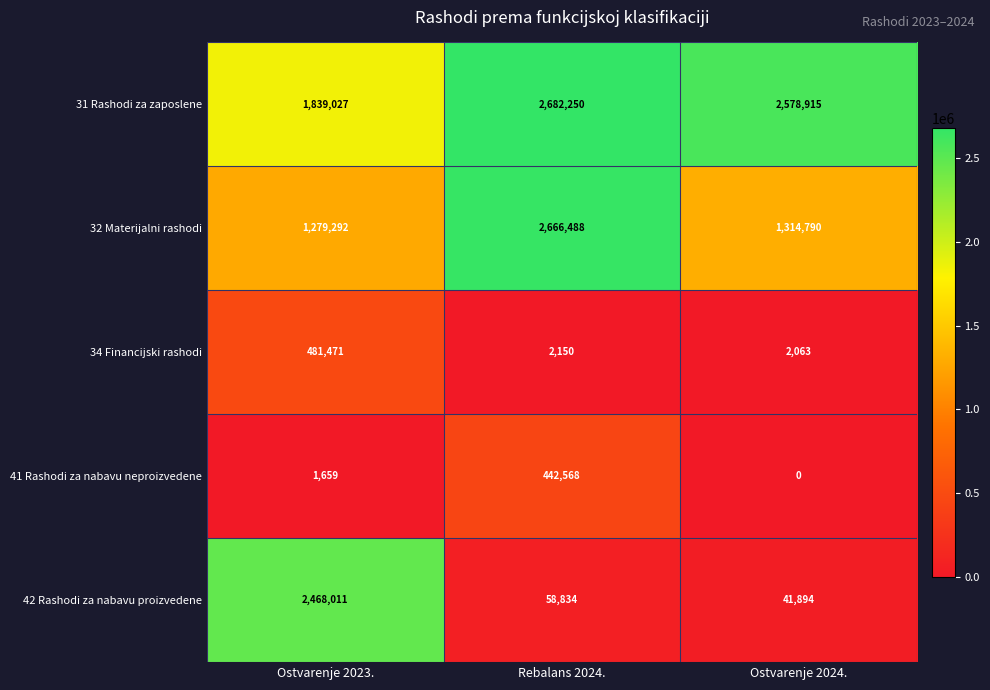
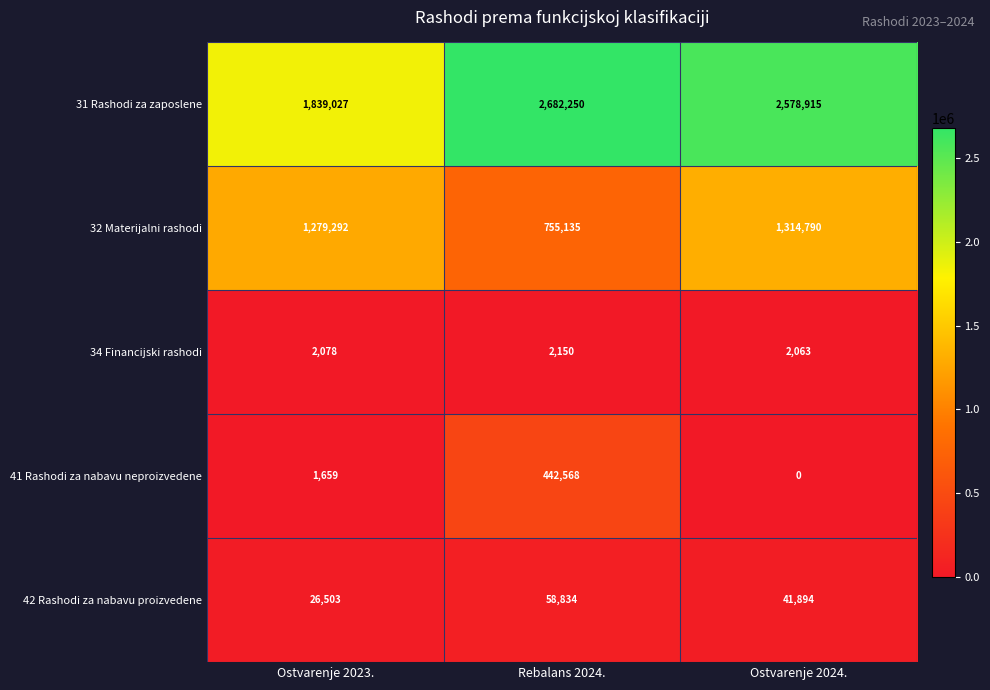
32 Materijalni rashodi, Rebalans 2024.: 2,666,488 -> 755,135
34 Financijski rashodi, Ostvarenje 2023.: 481,471 -> 2,078
42 Rashodi za nabavu proizvedene, Ostvarenje 2023.: 2,468,011 -> 26,503
